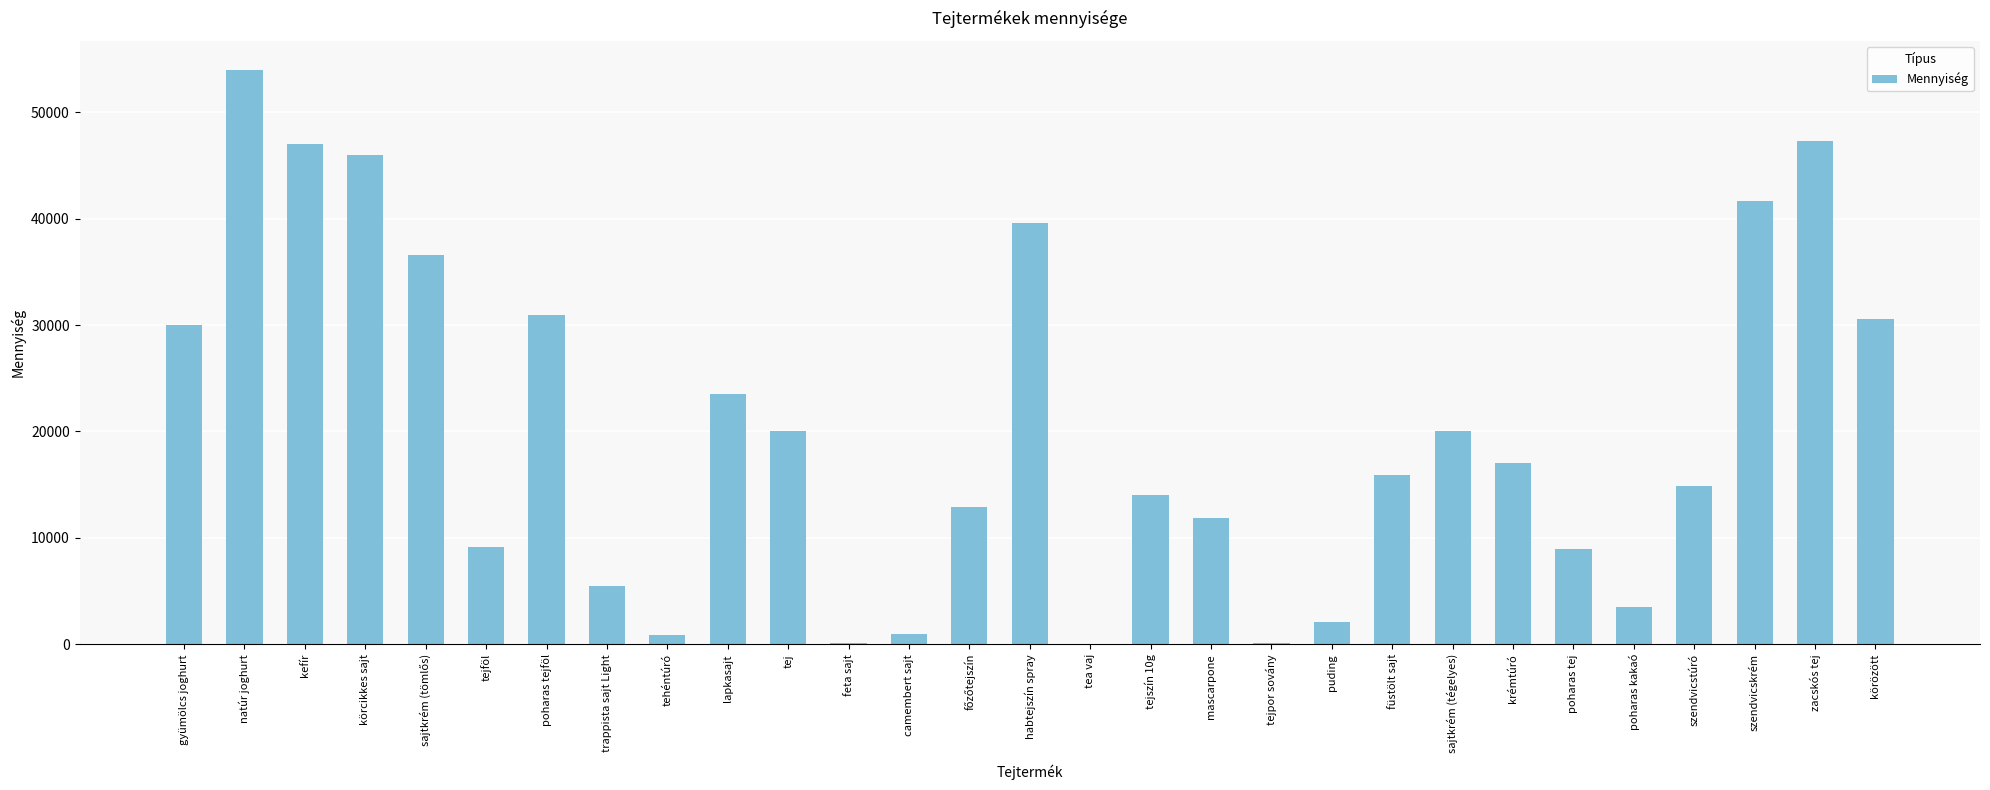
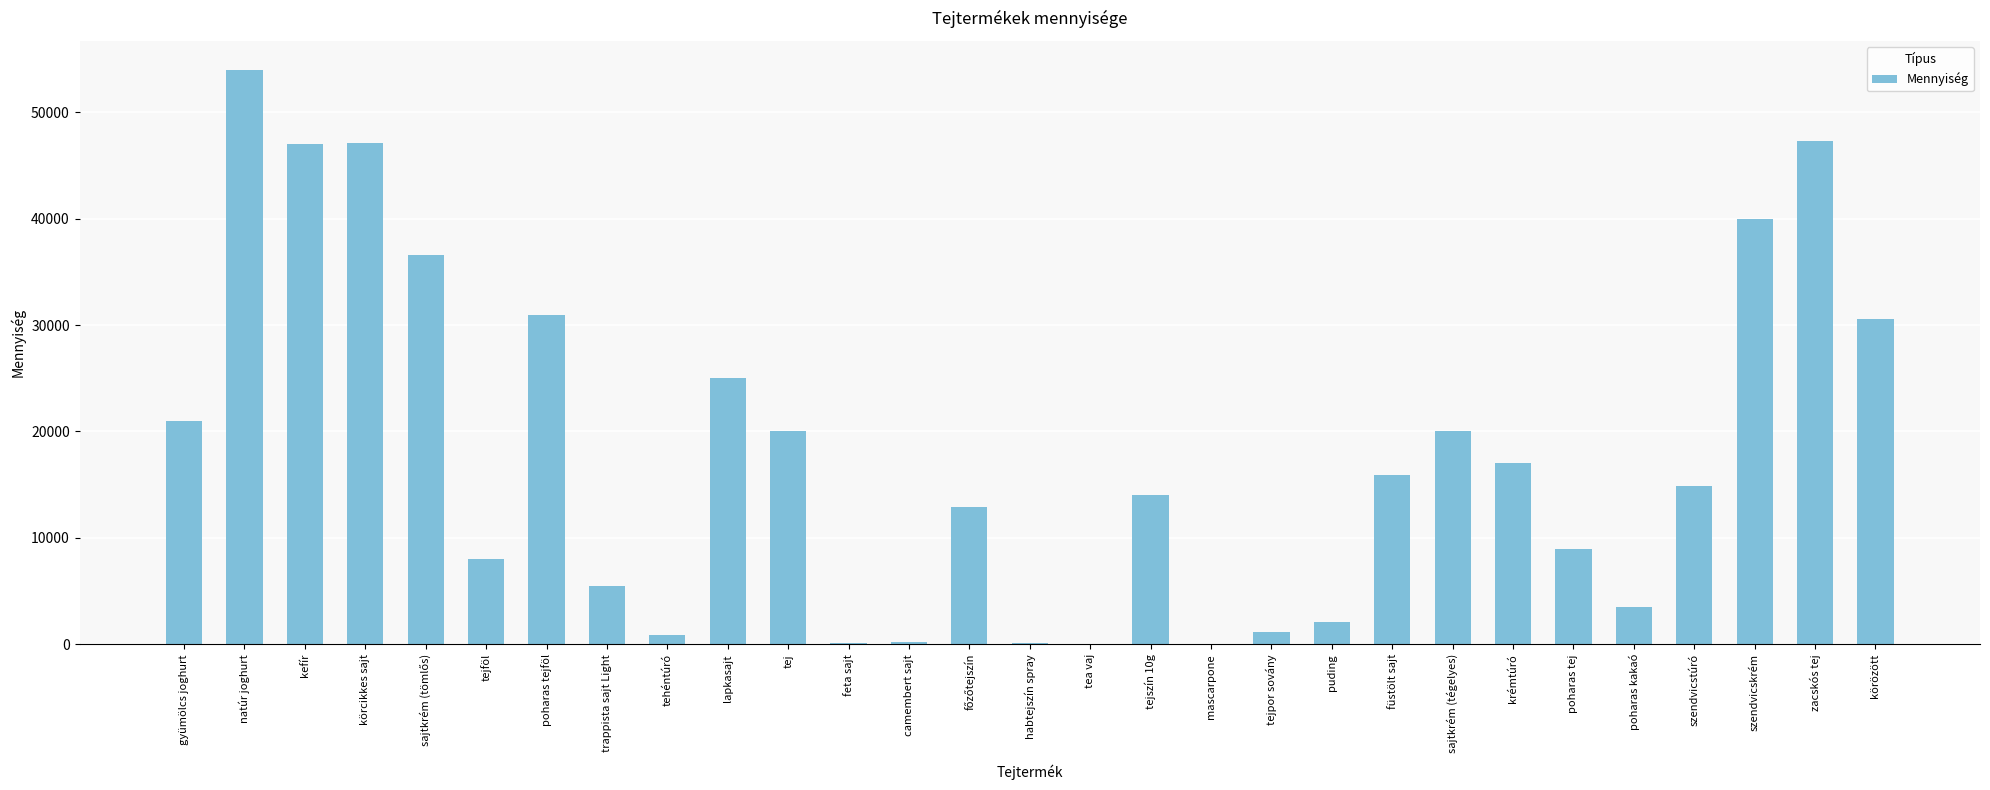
gyümölcs joghurt: 30000 -> 21000
körcikkes sajt: 46000 -> 47100
tejföl: 9200 -> 8000
lapkasajt: 23600 -> 25000
camembert sajt: 1000 -> 200
habtejszín spray: 39600 -> 100
mascarpone: 11900 -> 0
tejpor sovány: 200 -> 1200
szendvicskrém: 41600 -> 40000
